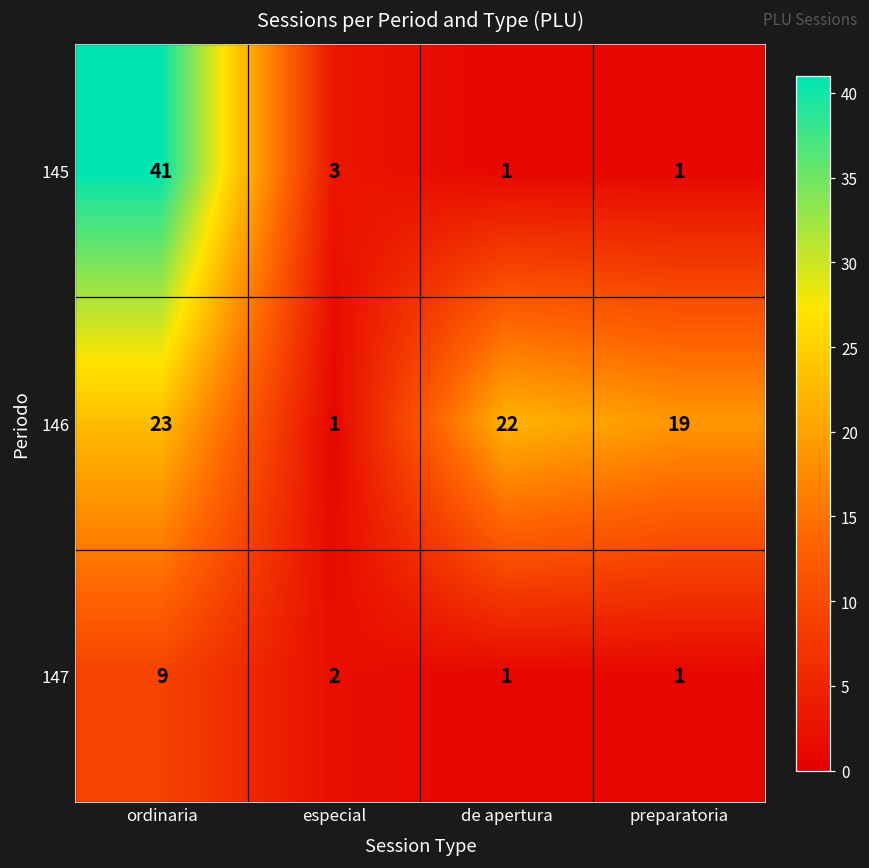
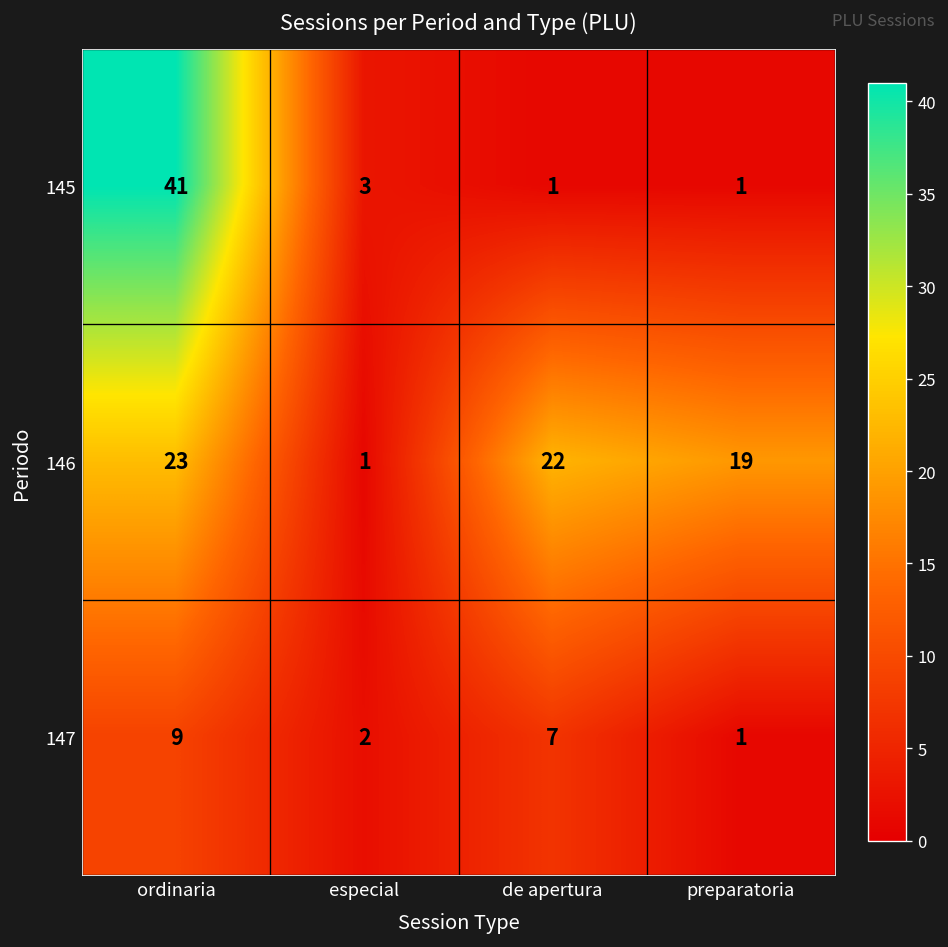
147, de apertura: 1 -> 7
